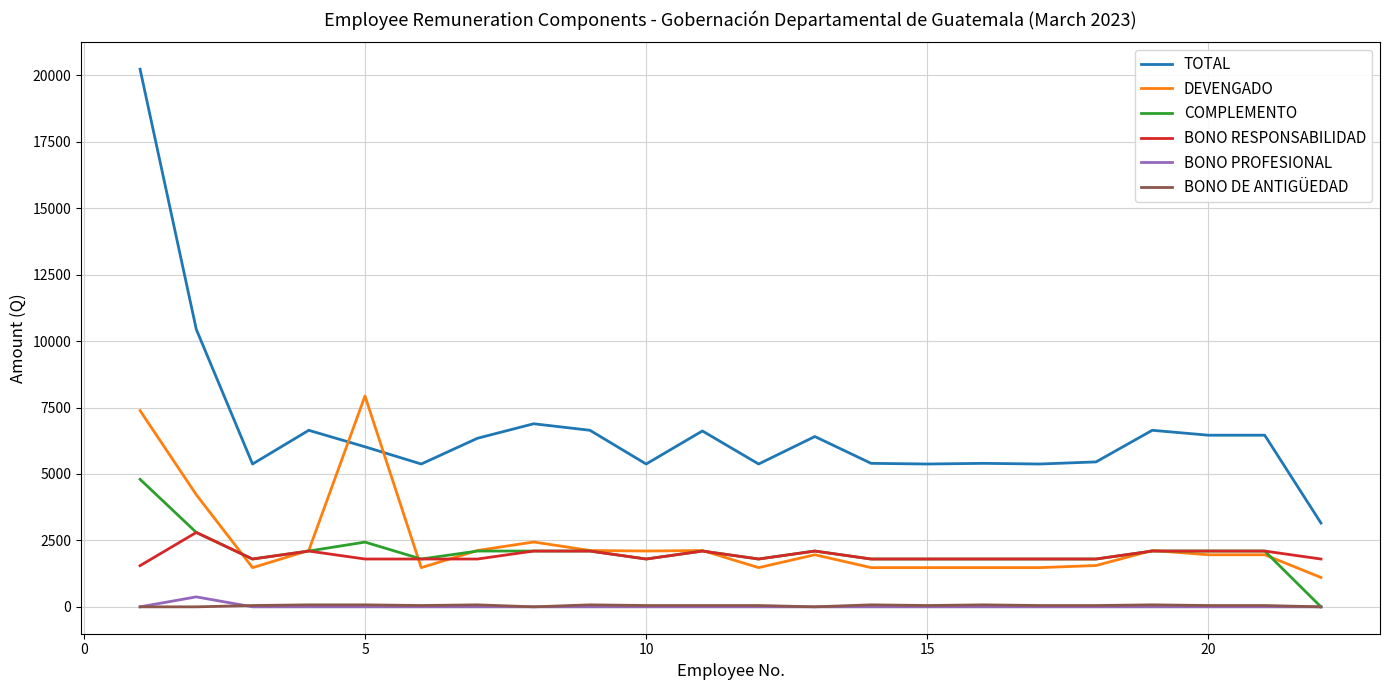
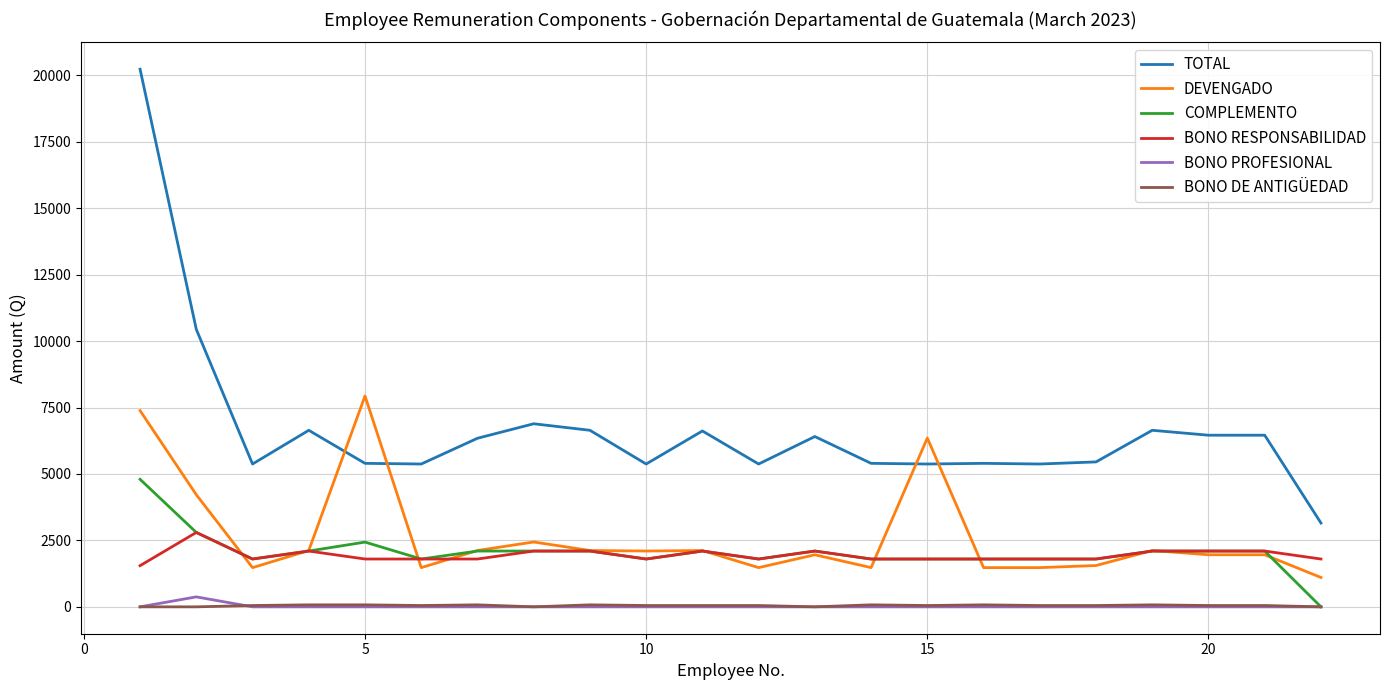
TOTAL, 5: 6000 -> 5400
DEVENGADO, 15: 1500 -> 6400
